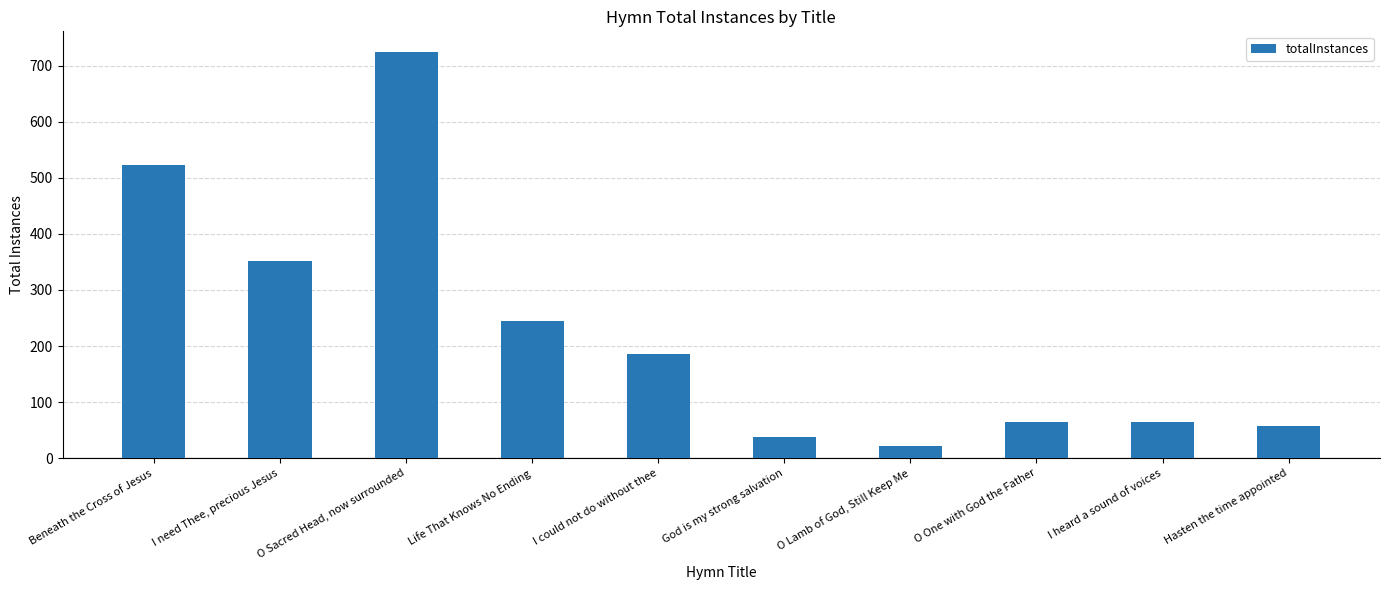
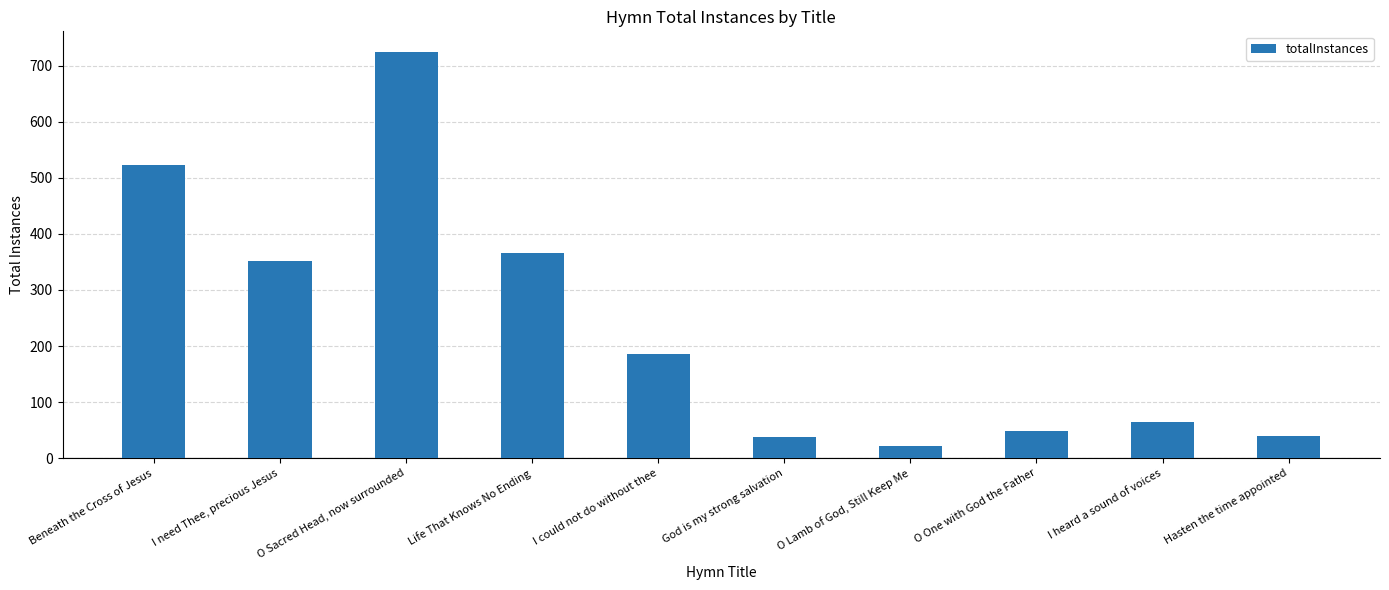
Life That Knows No Ending: 250 -> 370
O One with God the Father: 60 -> 50
Hasten the time appointed: 60 -> 40
